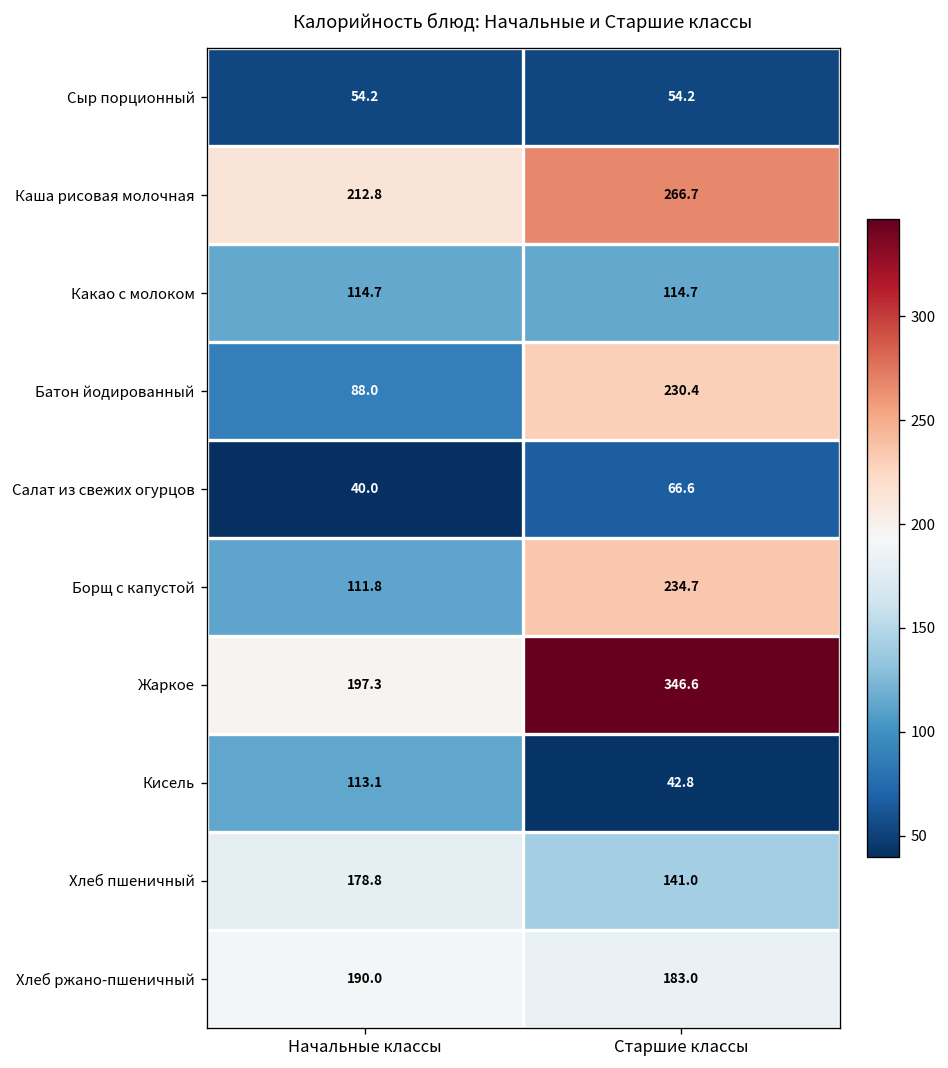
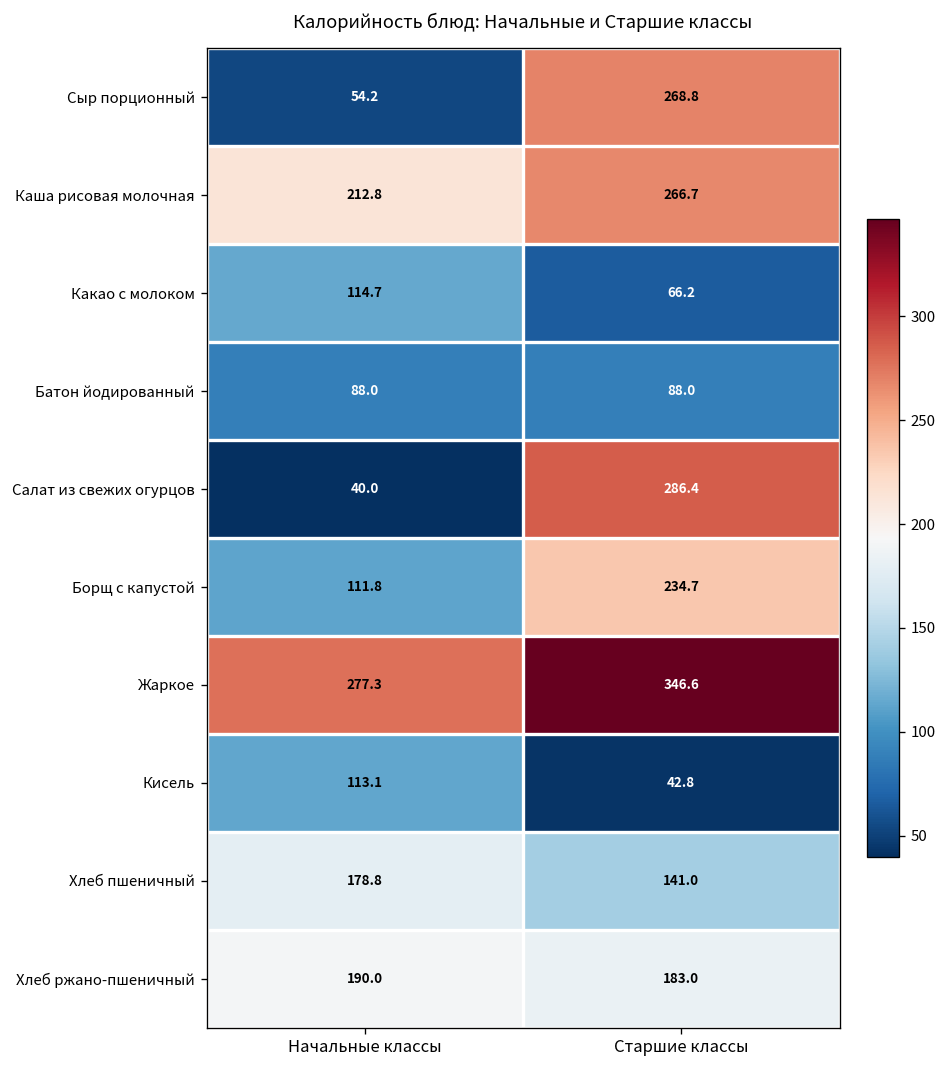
Сыр порционный, Старшие классы: 54.2 -> 268.8
Какао с молоком, Старшие классы: 114.7 -> 66.2
Батон йодированный, Старшие классы: 230.4 -> 88.0
Салат из свежих огурцов, Старшие классы: 66.6 -> 286.4
Жаркое, Начальные классы: 197.3 -> 277.3
